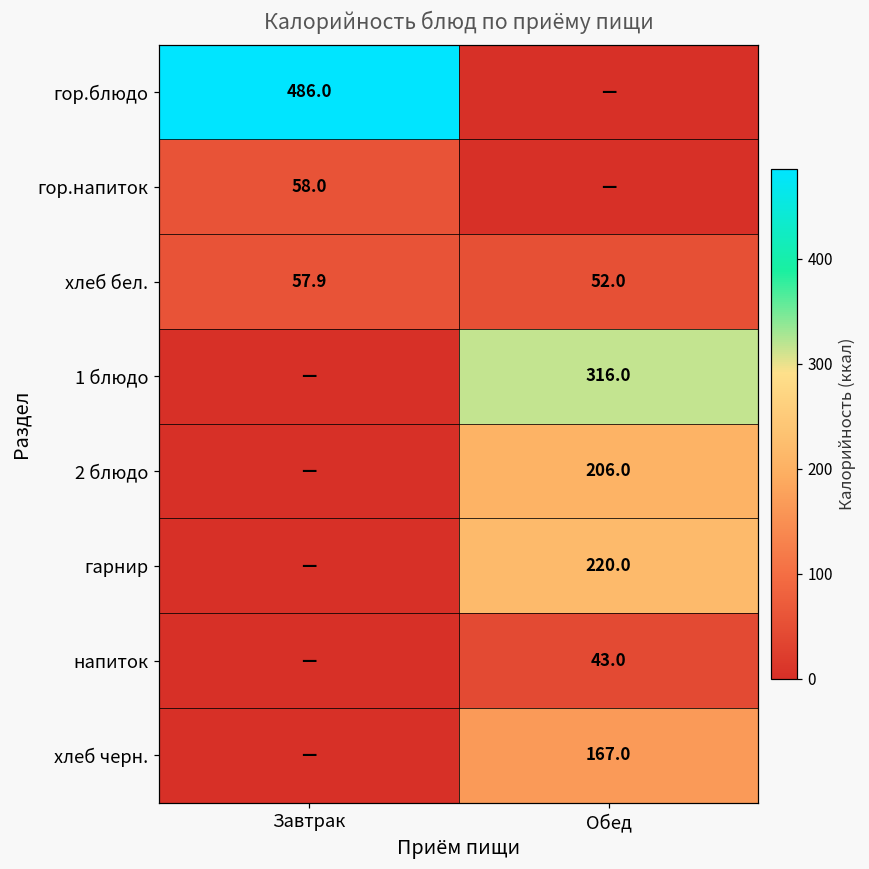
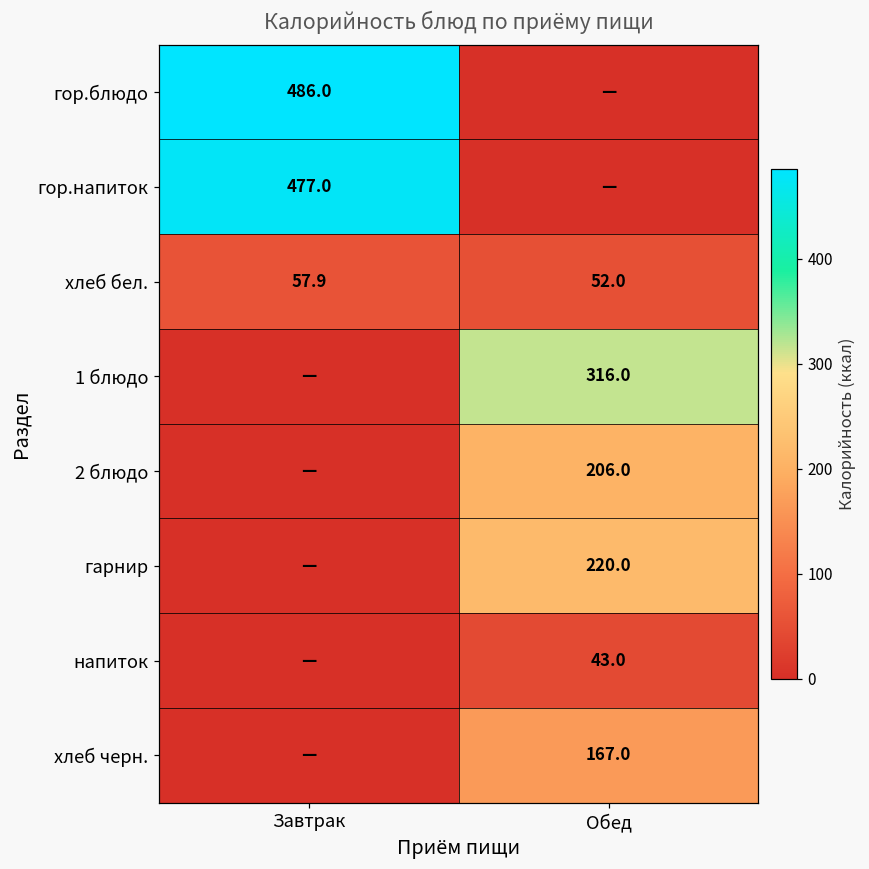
гор.напиток, Завтрак: 58.0 -> 477.0
